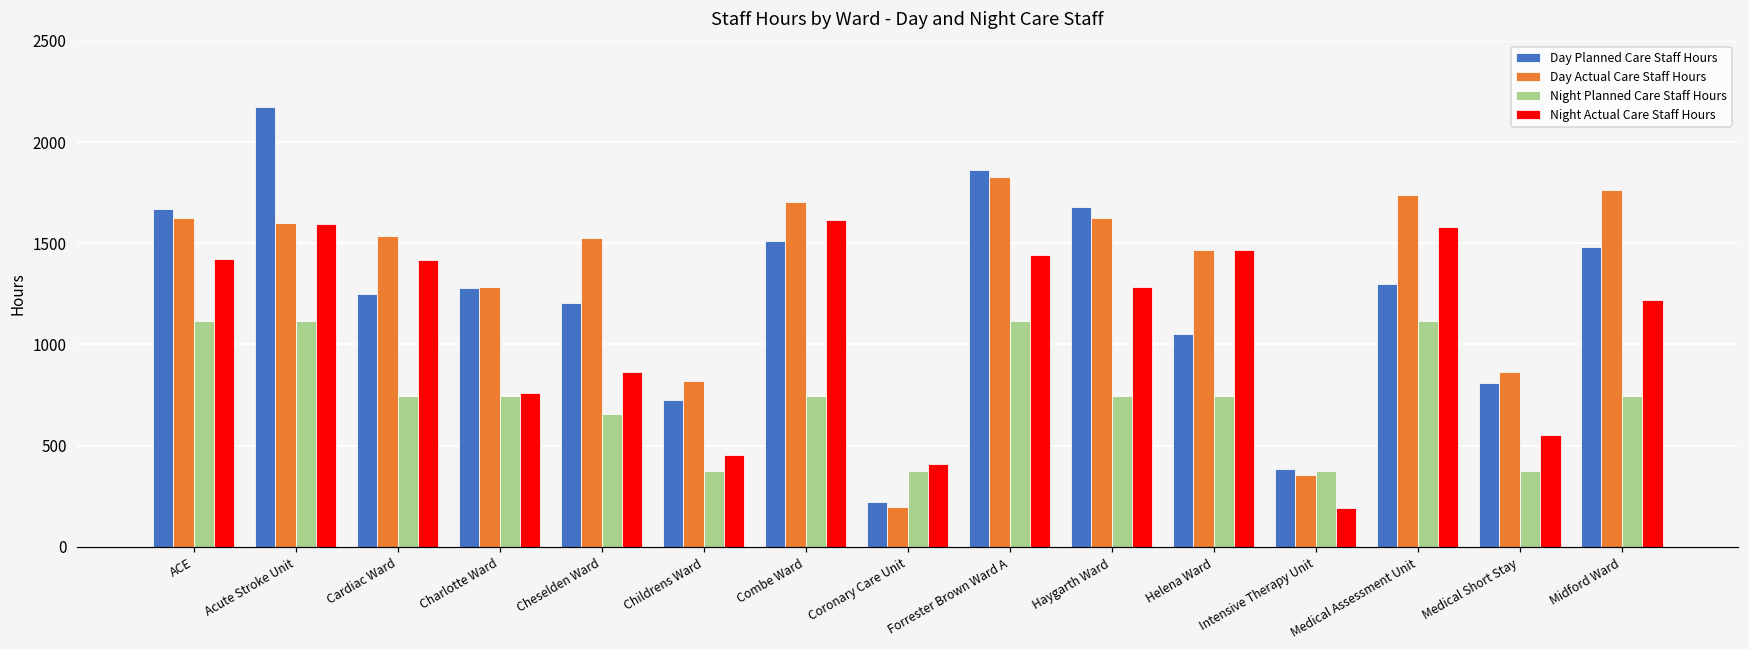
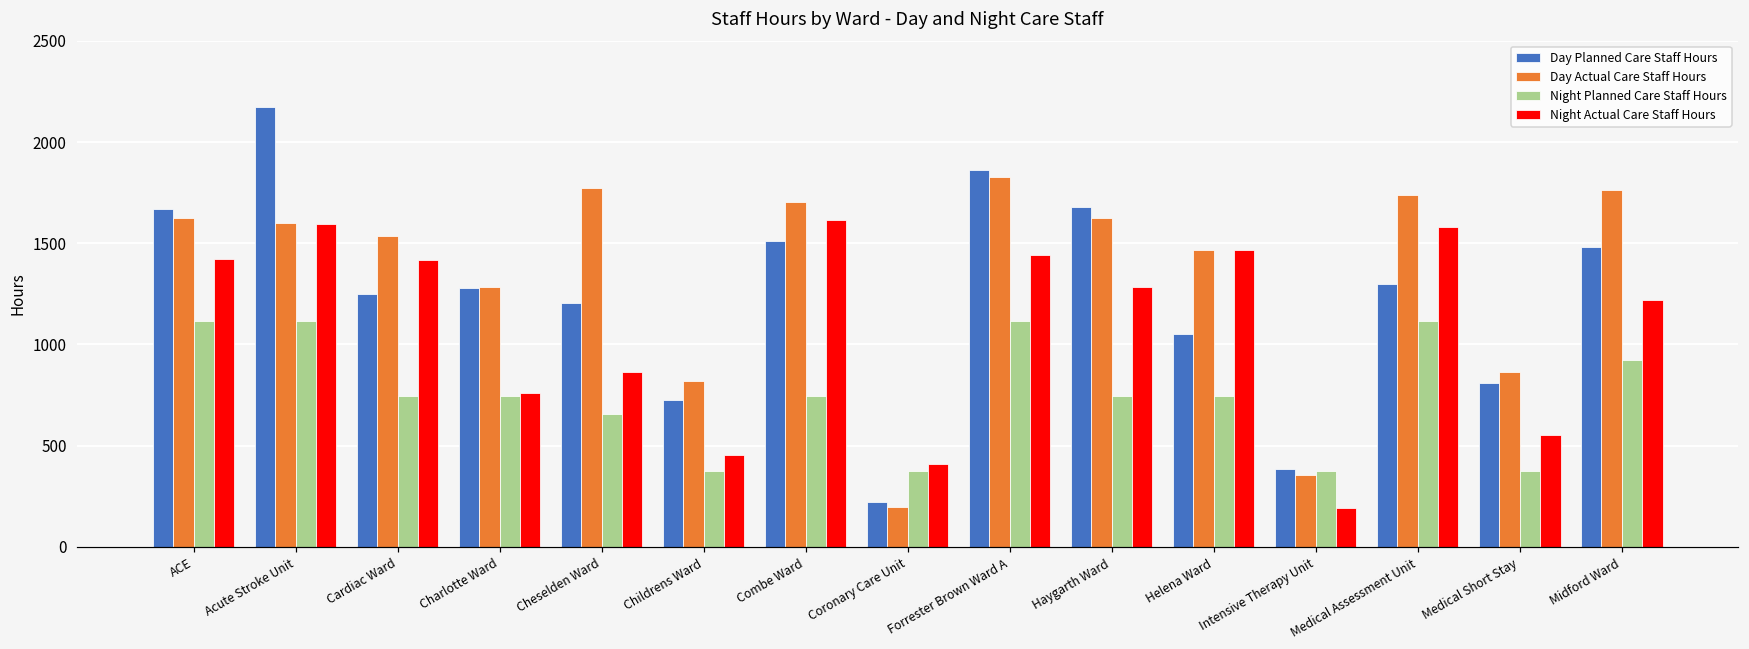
Day Actual Care Staff Hours, Cheselden Ward: 1520 -> 1770
Night Planned Care Staff Hours, Midford Ward: 740 -> 920
